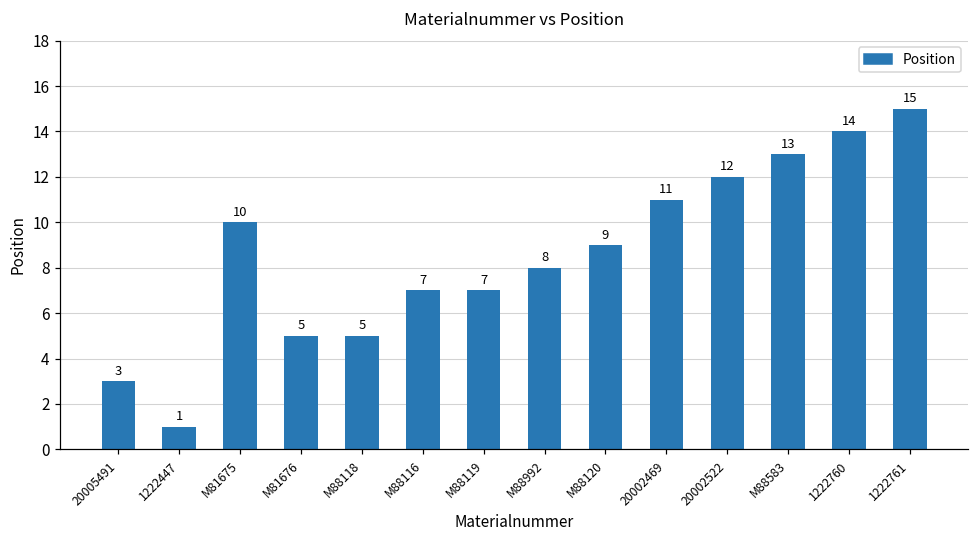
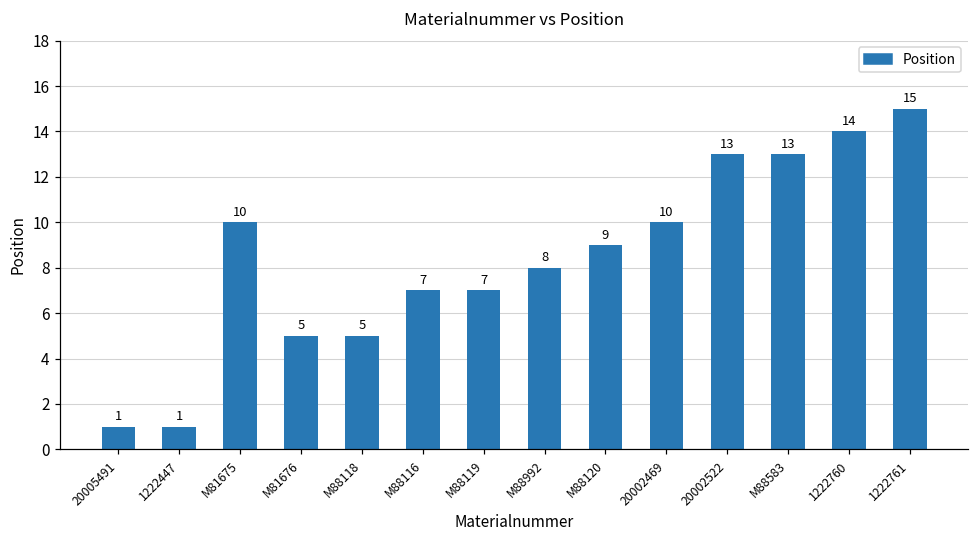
20005491: 3 -> 1
20002469: 11 -> 10
20002522: 12 -> 13
